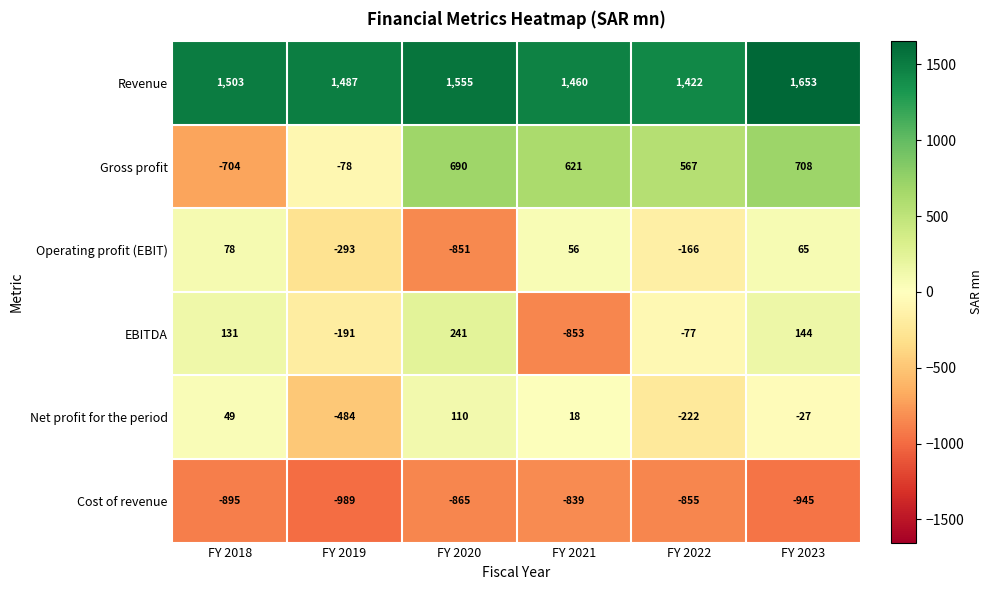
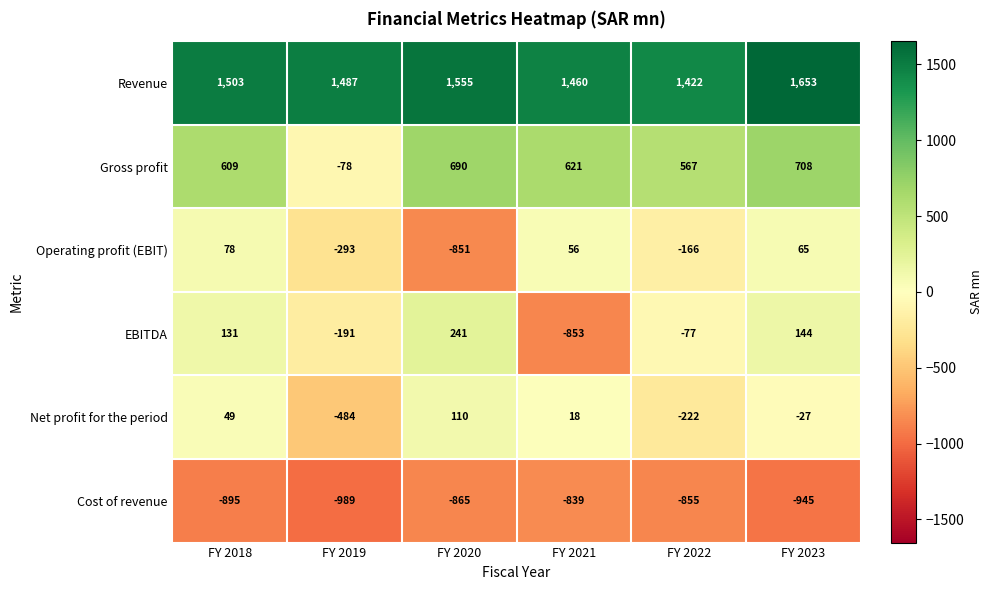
Gross profit, FY 2018: -704 -> 609
